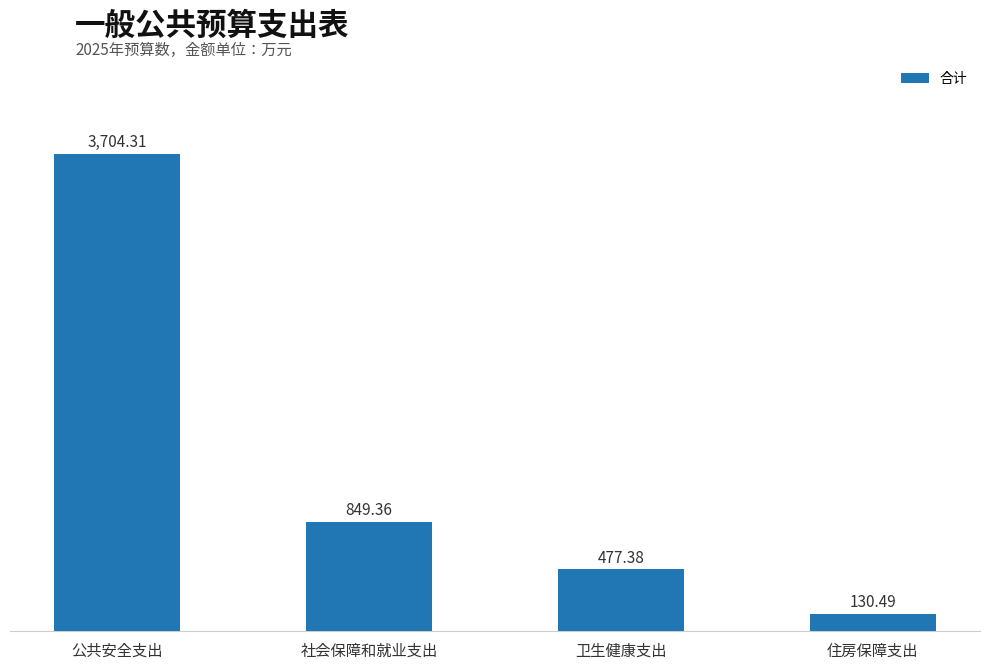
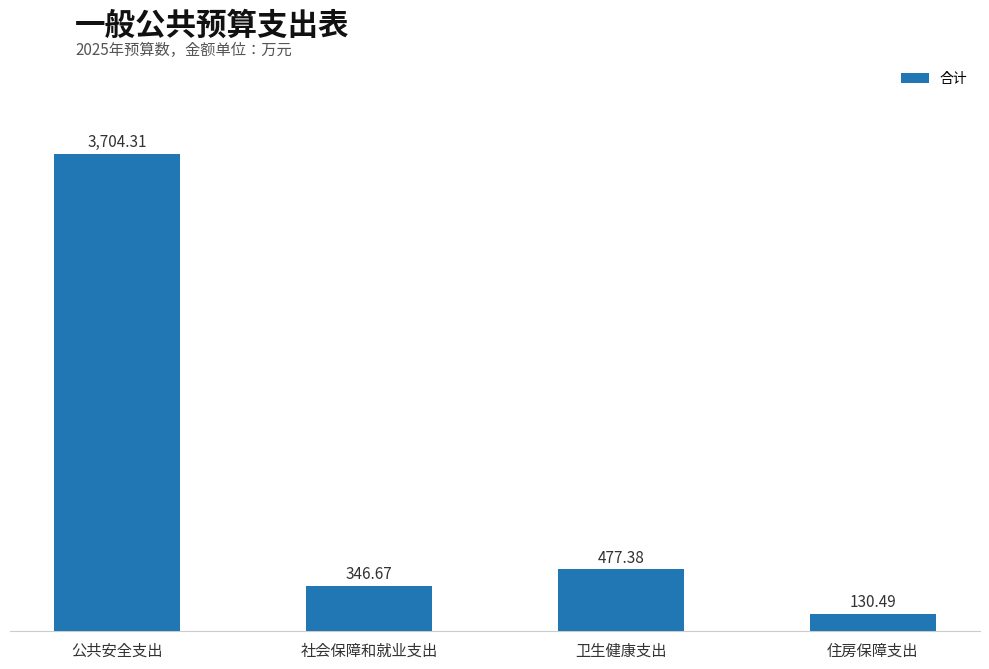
社会保障和就业支出: 849.36 -> 346.67
